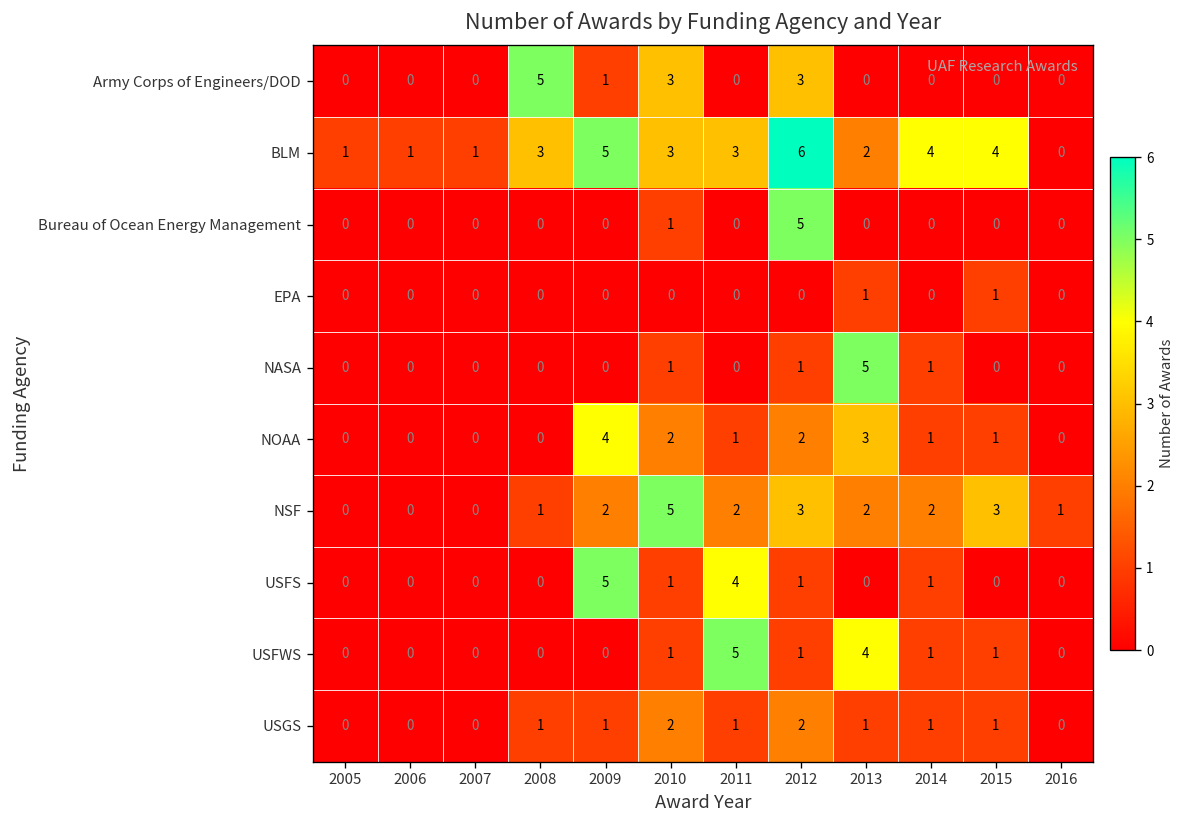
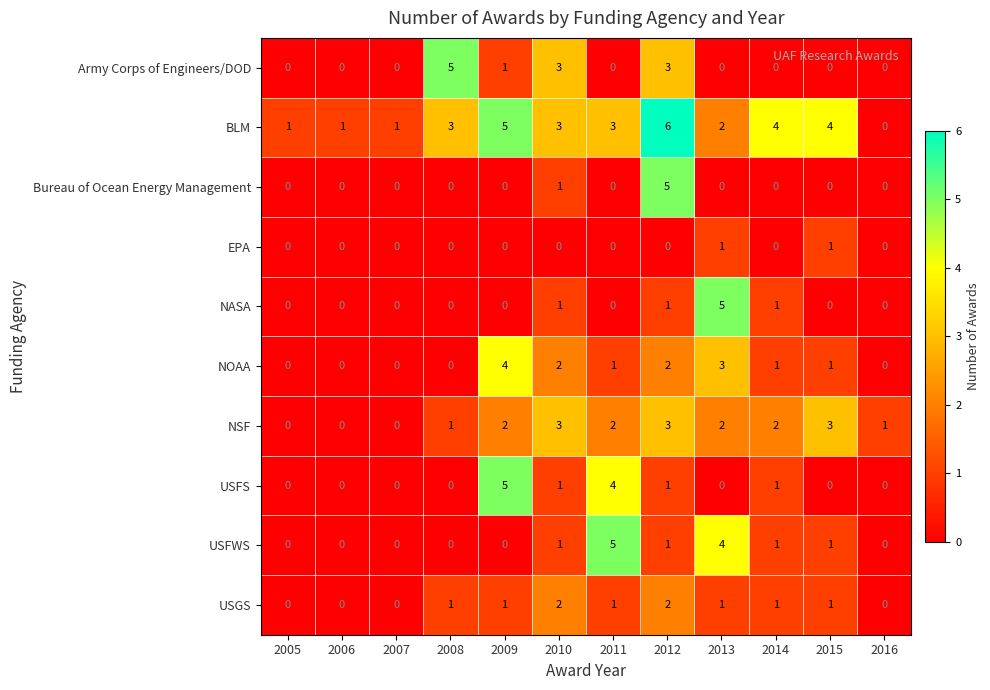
NSF, 2010: 5 -> 3
